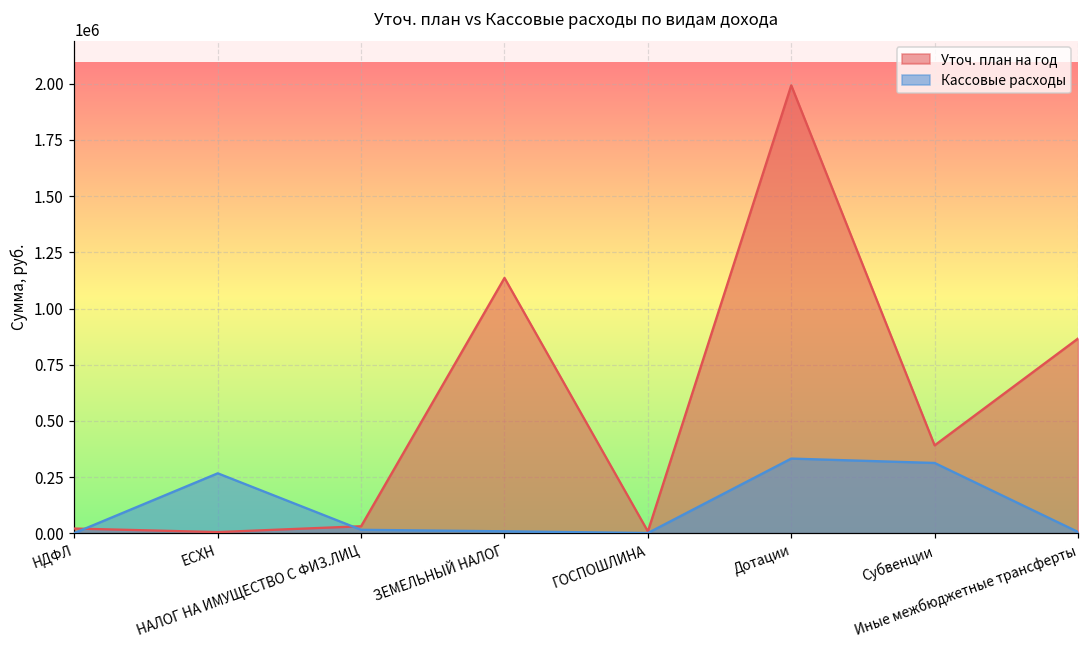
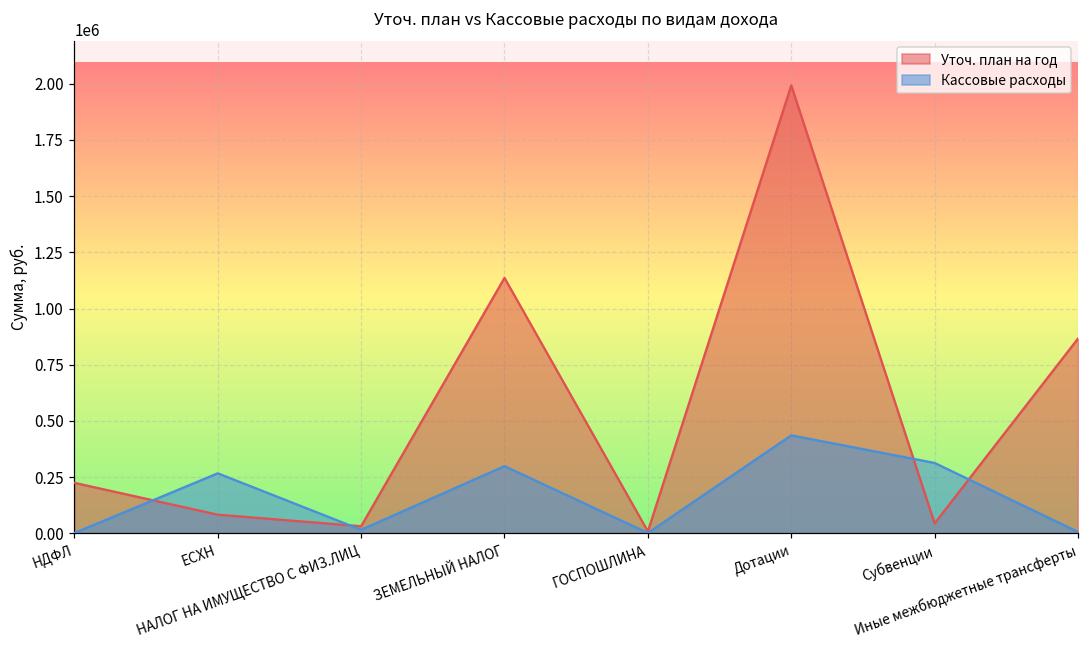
Уточ. план на год, НДФЛ: 20000 -> 220000
Уточ. план на год, ЕСХН: 10000 -> 80000
Кассовые расходы, ЗЕМЕЛЬНЫЙ НАЛОГ: 10000 -> 300000
Кассовые расходы, Дотации: 330000 -> 440000
Уточ. план на год, Субвенции: 390000 -> 40000
